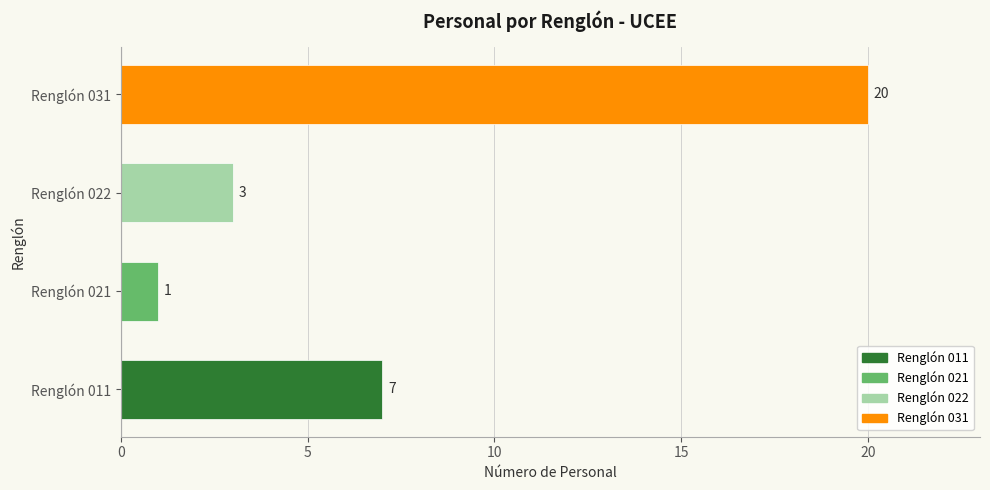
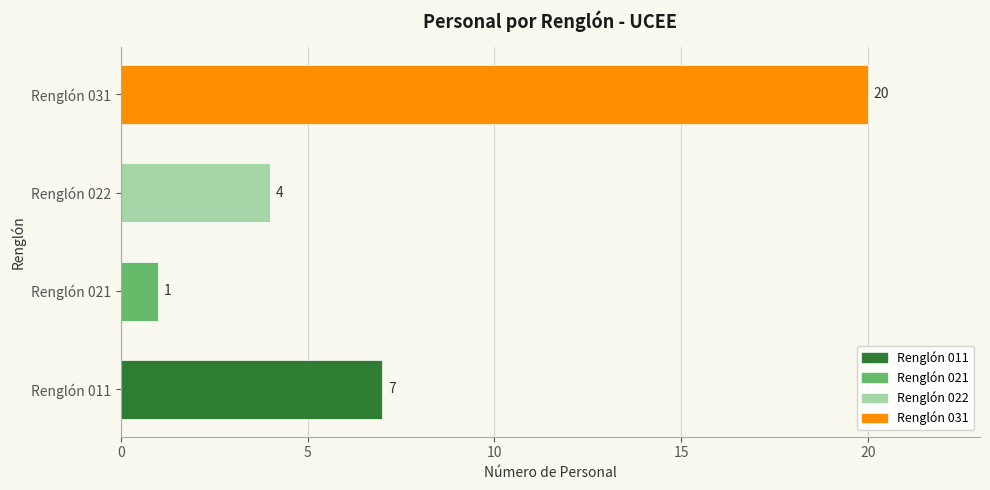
Renglón 022: 3 -> 4
